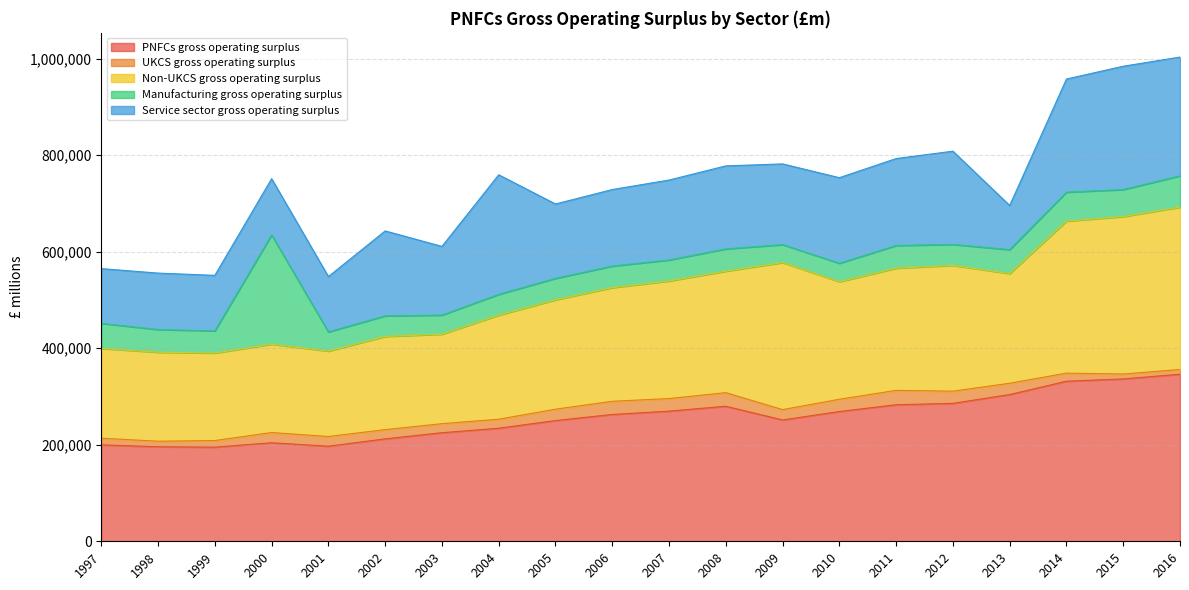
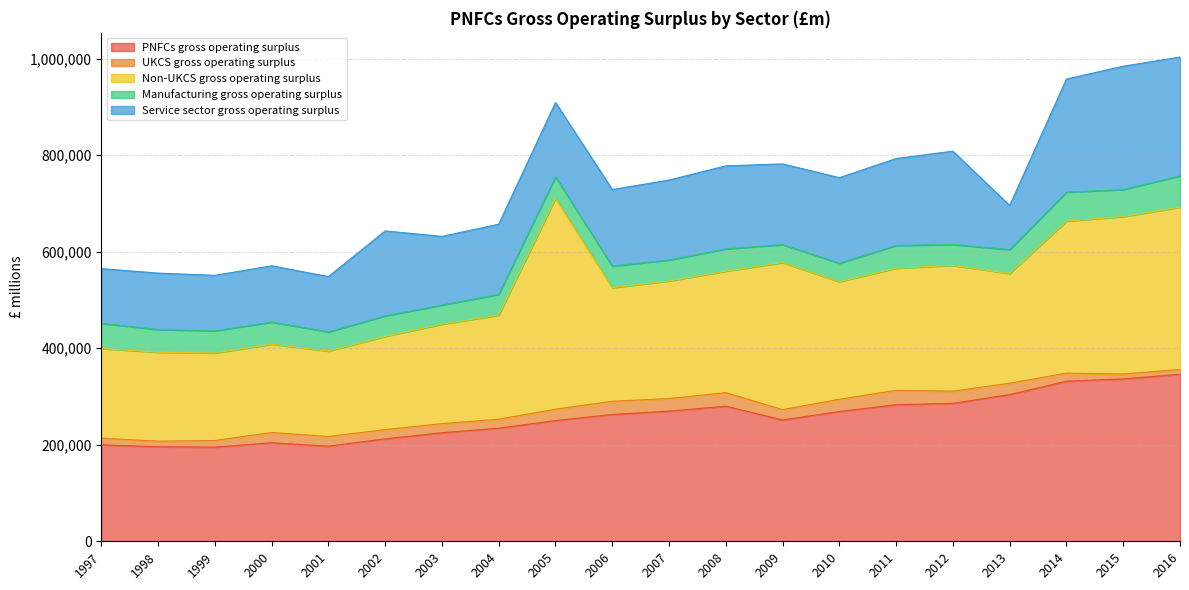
Manufacturing gross operating surplus, 2000: 230,000 -> 50,000
Non-UKCS gross operating surplus, 2003: 190,000 -> 210,000
Service sector gross operating surplus, 2004: 250,000 -> 150,000
Non-UKCS gross operating surplus, 2005: 230,000 -> 440,000
